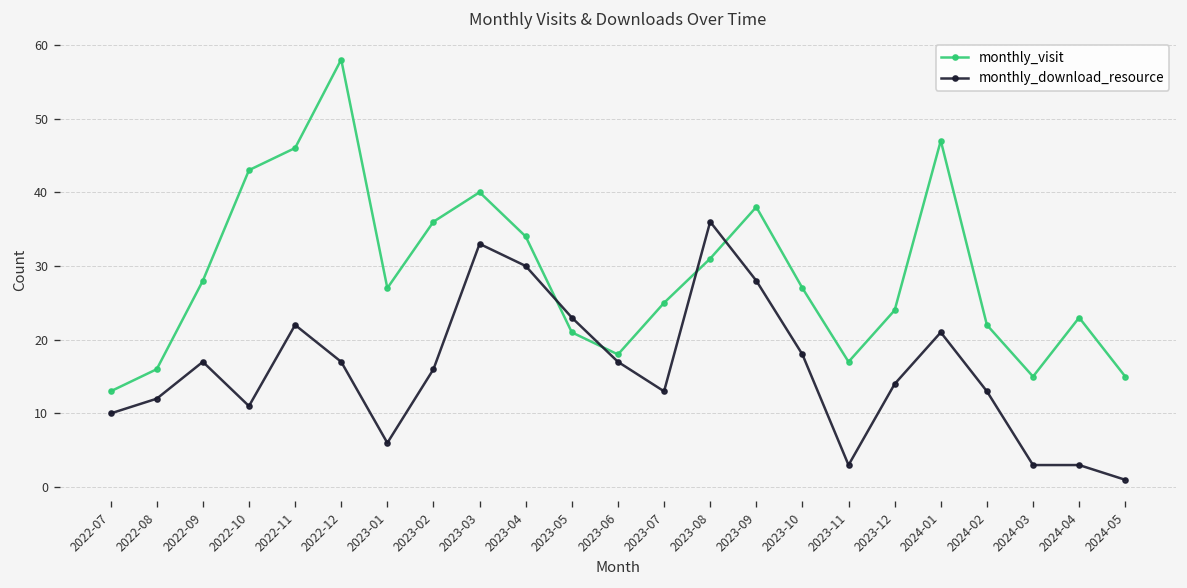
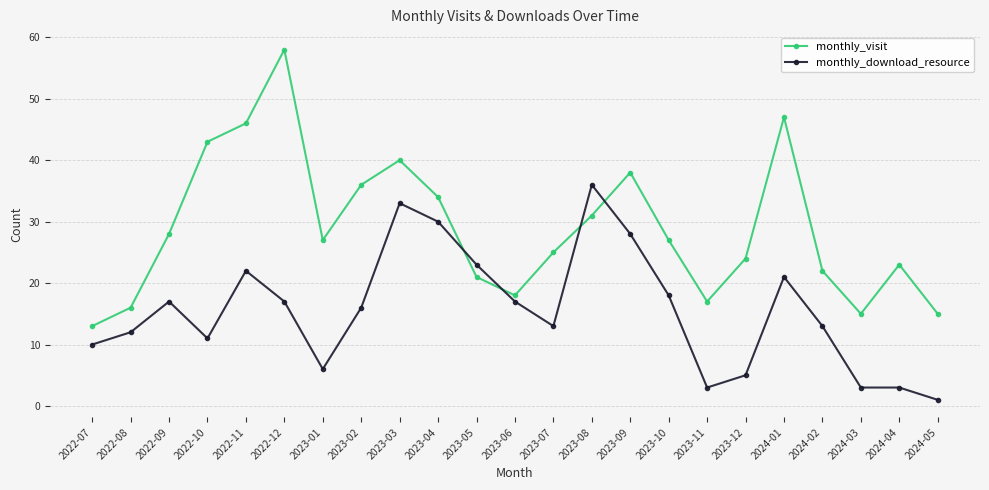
monthly_download_resource, 2023-12: 14 -> 5
